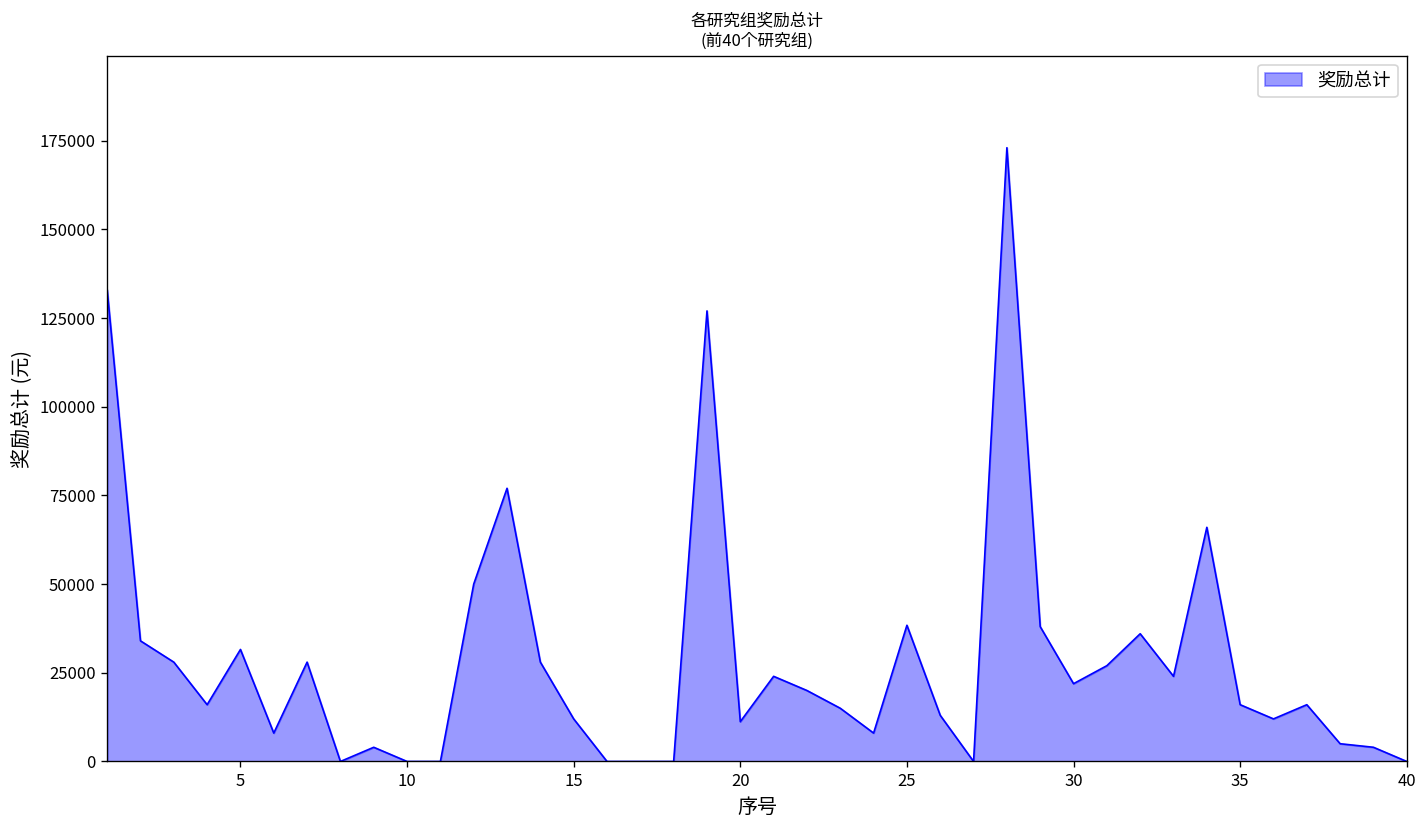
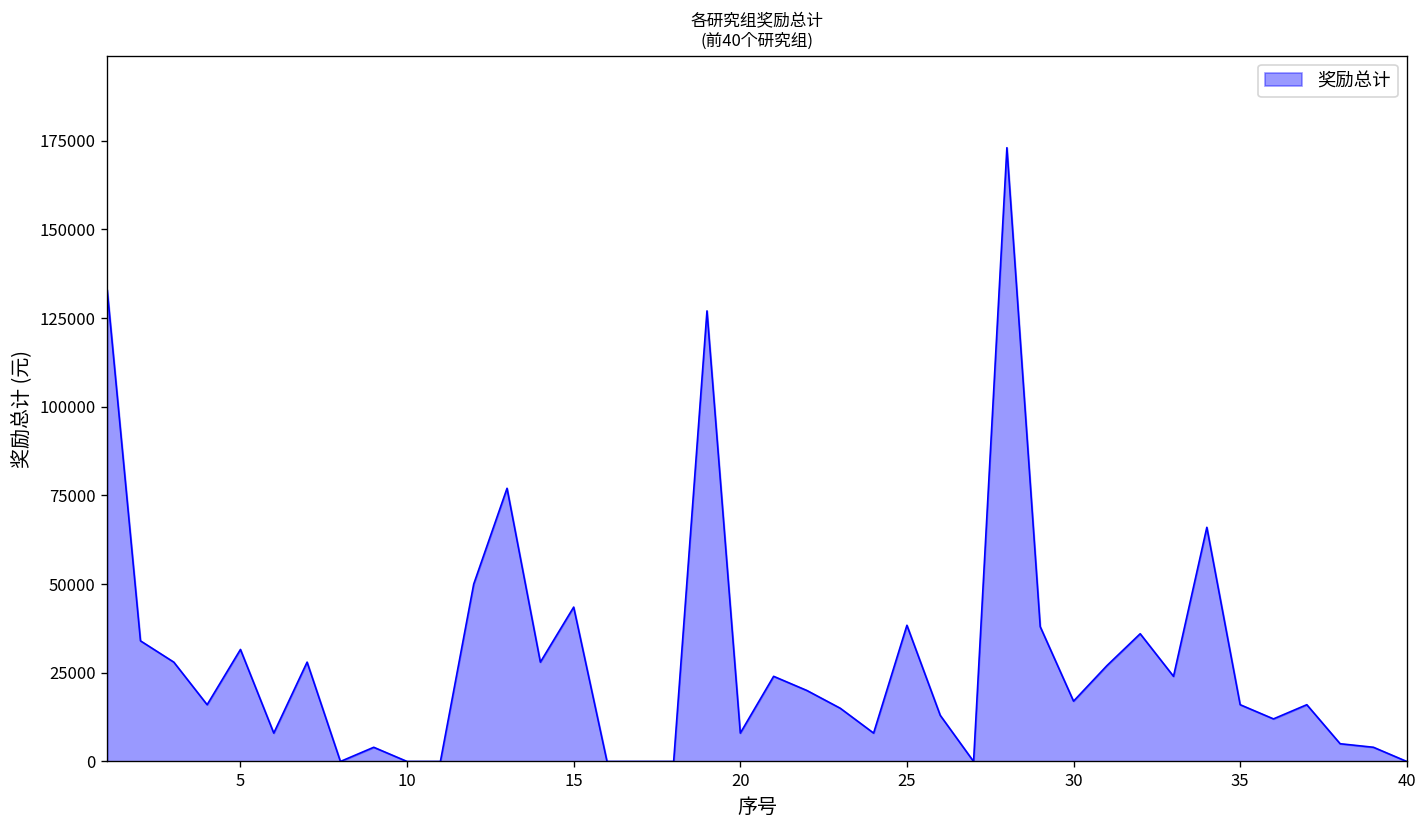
15: 12000 -> 44000
20: 11000 -> 8000
30: 22000 -> 17000
